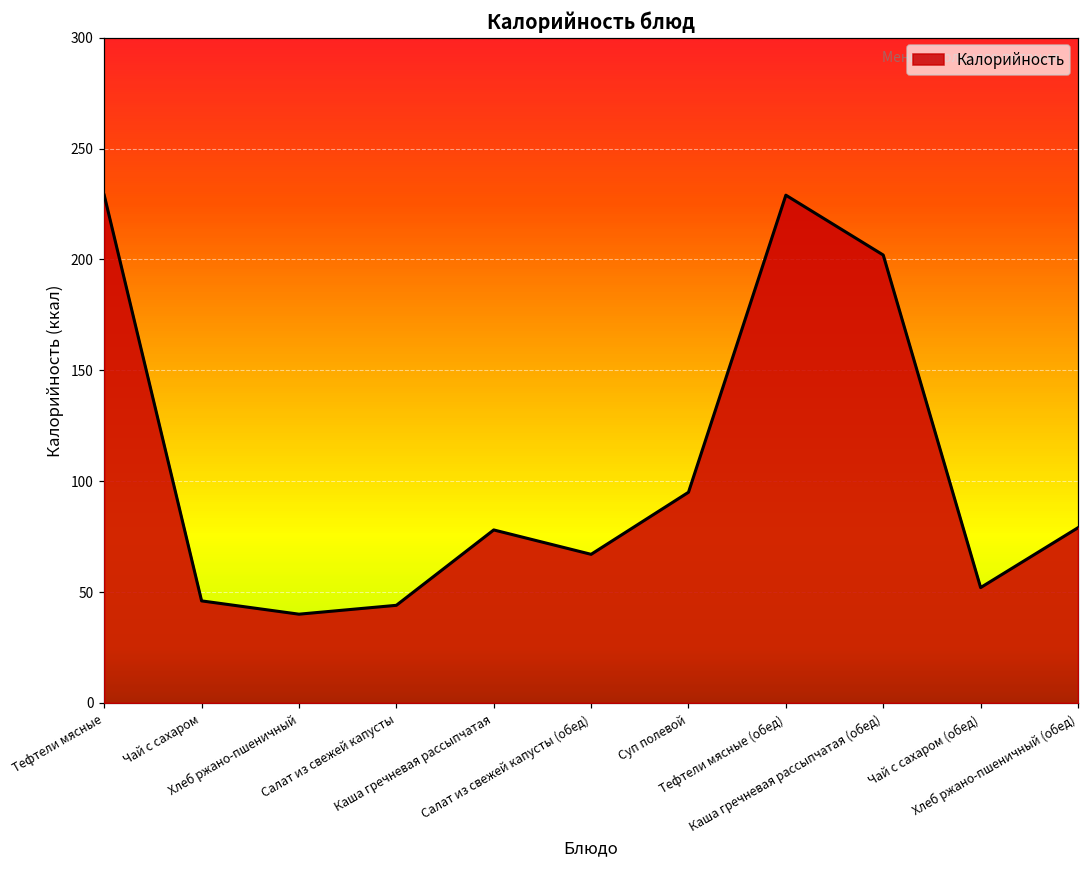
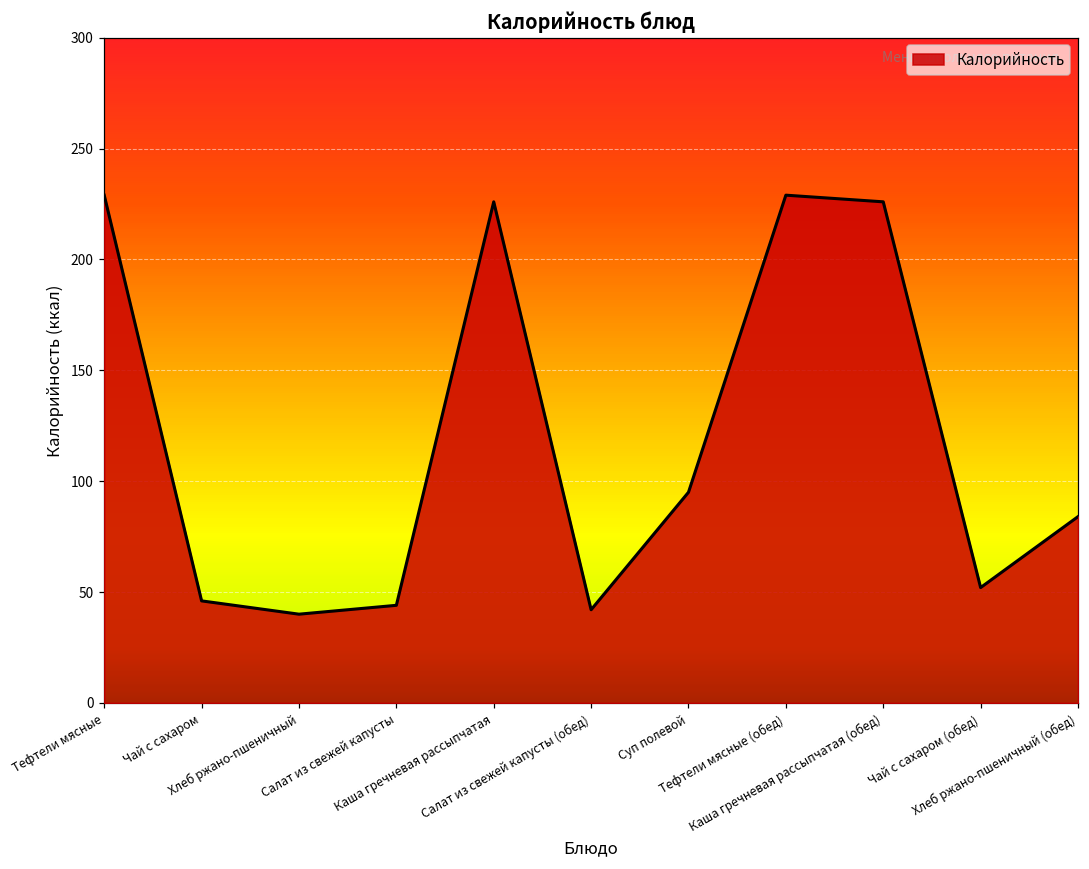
Каша гречневая рассыпчатая: 78 -> 226
Салат из свежей капусты (обед): 67 -> 42
Каша гречневая рассыпчатая (обед): 202 -> 226
Хлеб ржано-пшеничный (обед): 79 -> 84
